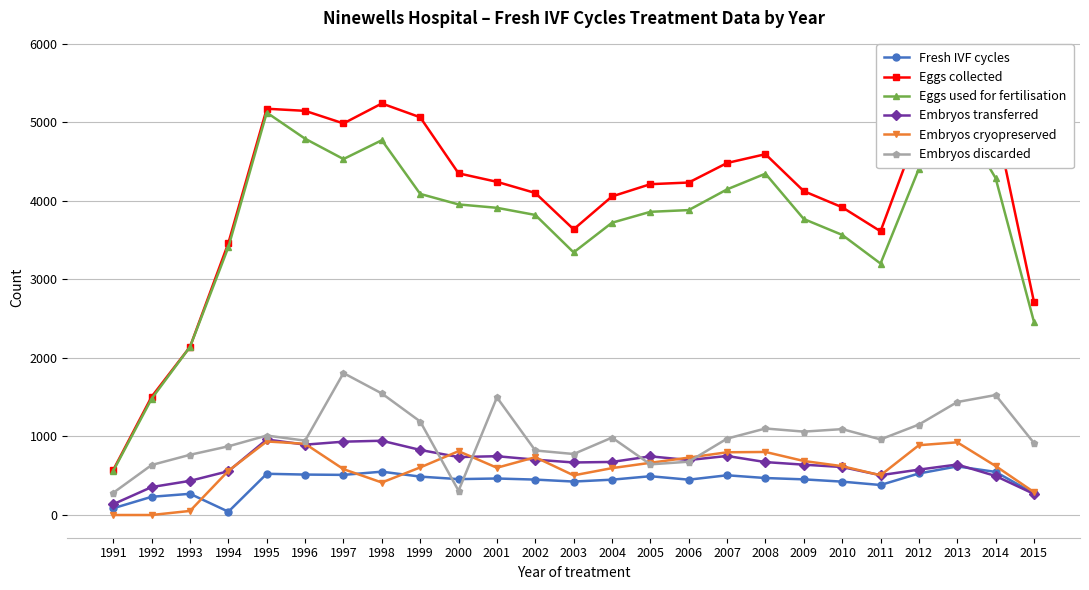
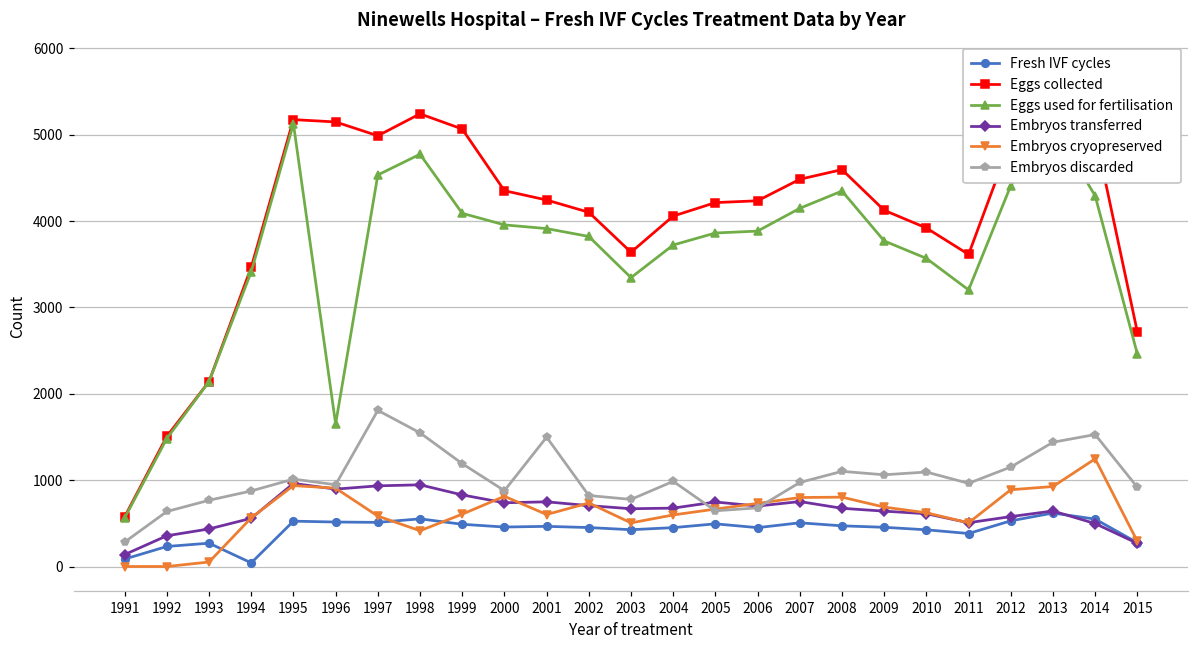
Eggs used for fertilisation, 1996: 4800 -> 1700
Embryos discarded, 2000: 300 -> 900
Embryos cryopreserved, 2014: 600 -> 1200
